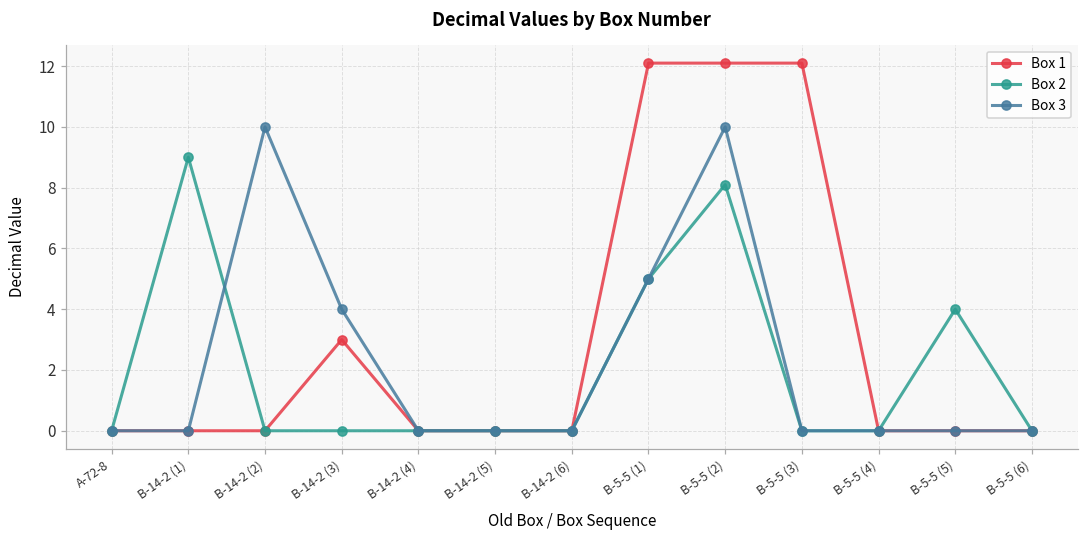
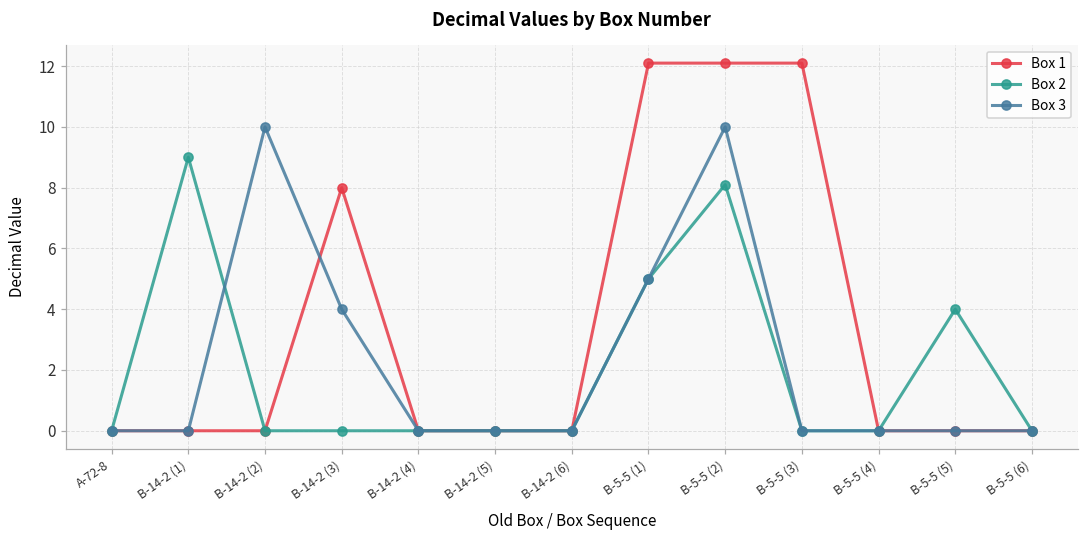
Box 1, B-14-2 (3): 3 -> 8
